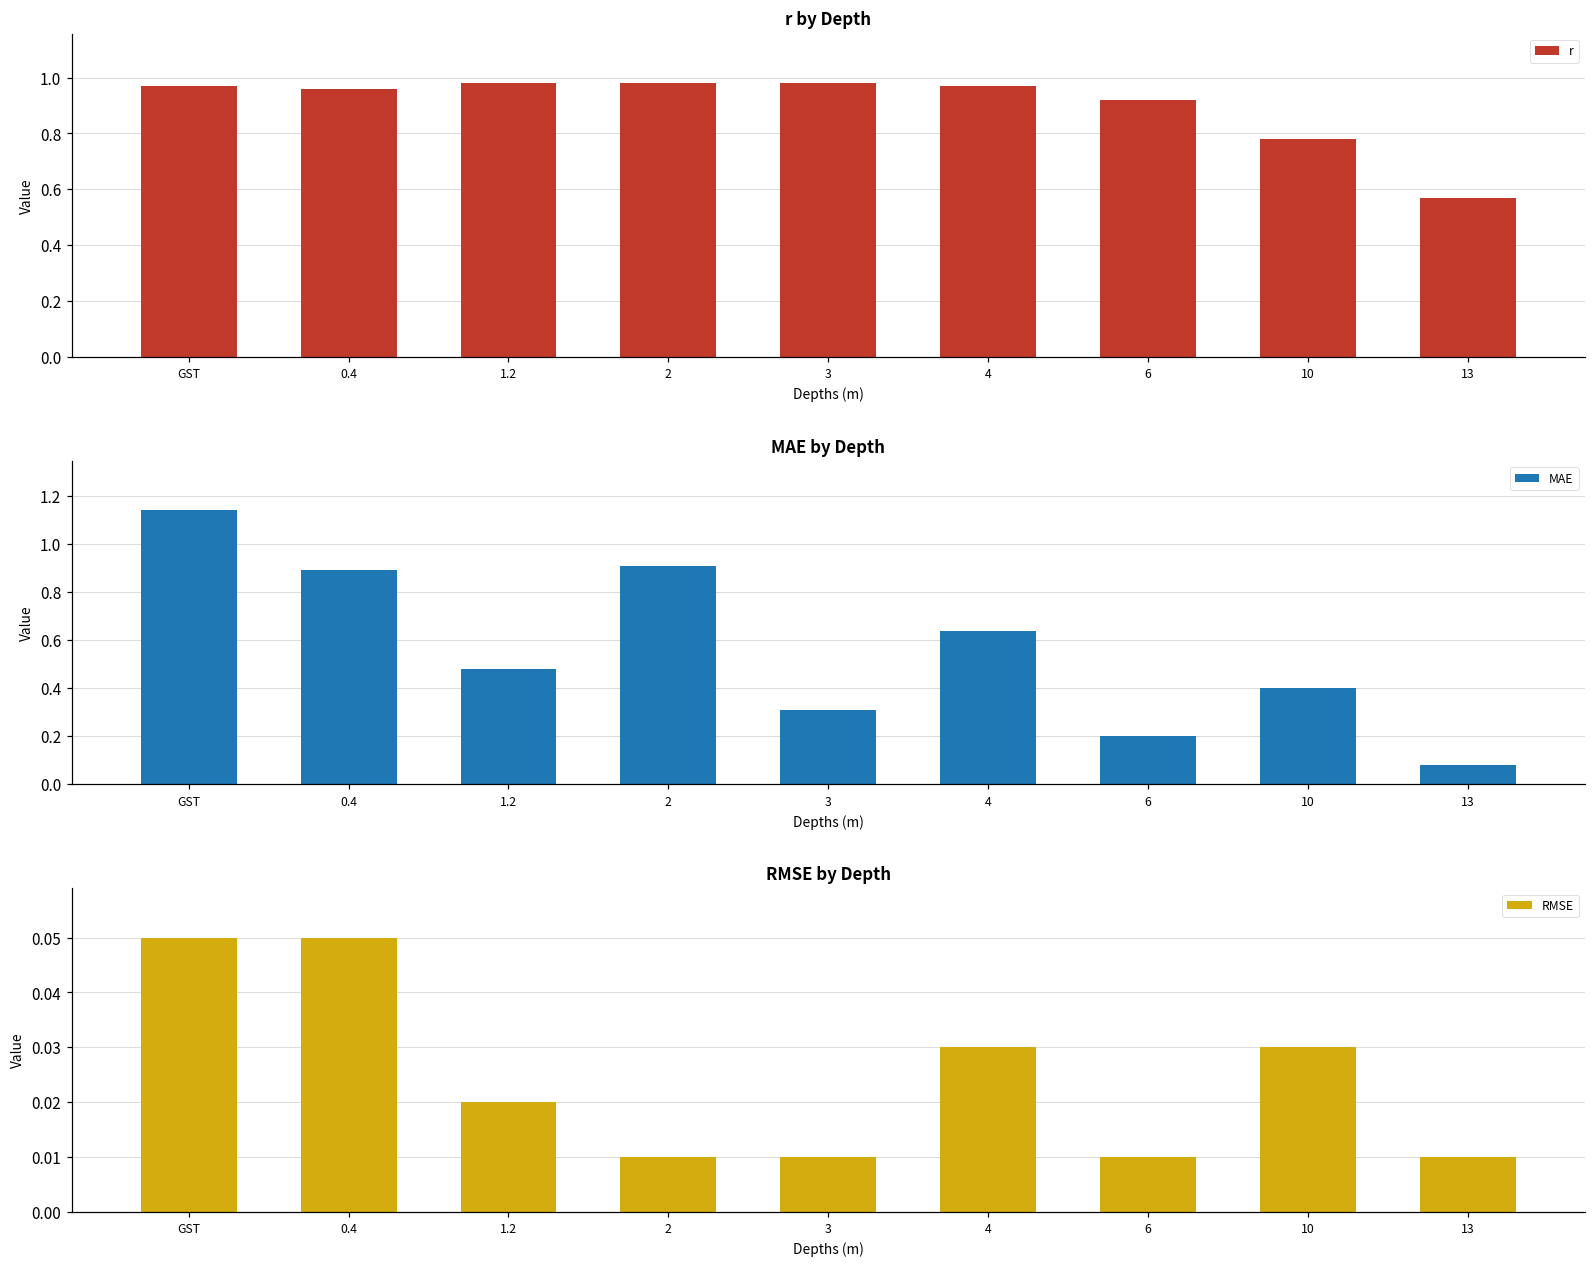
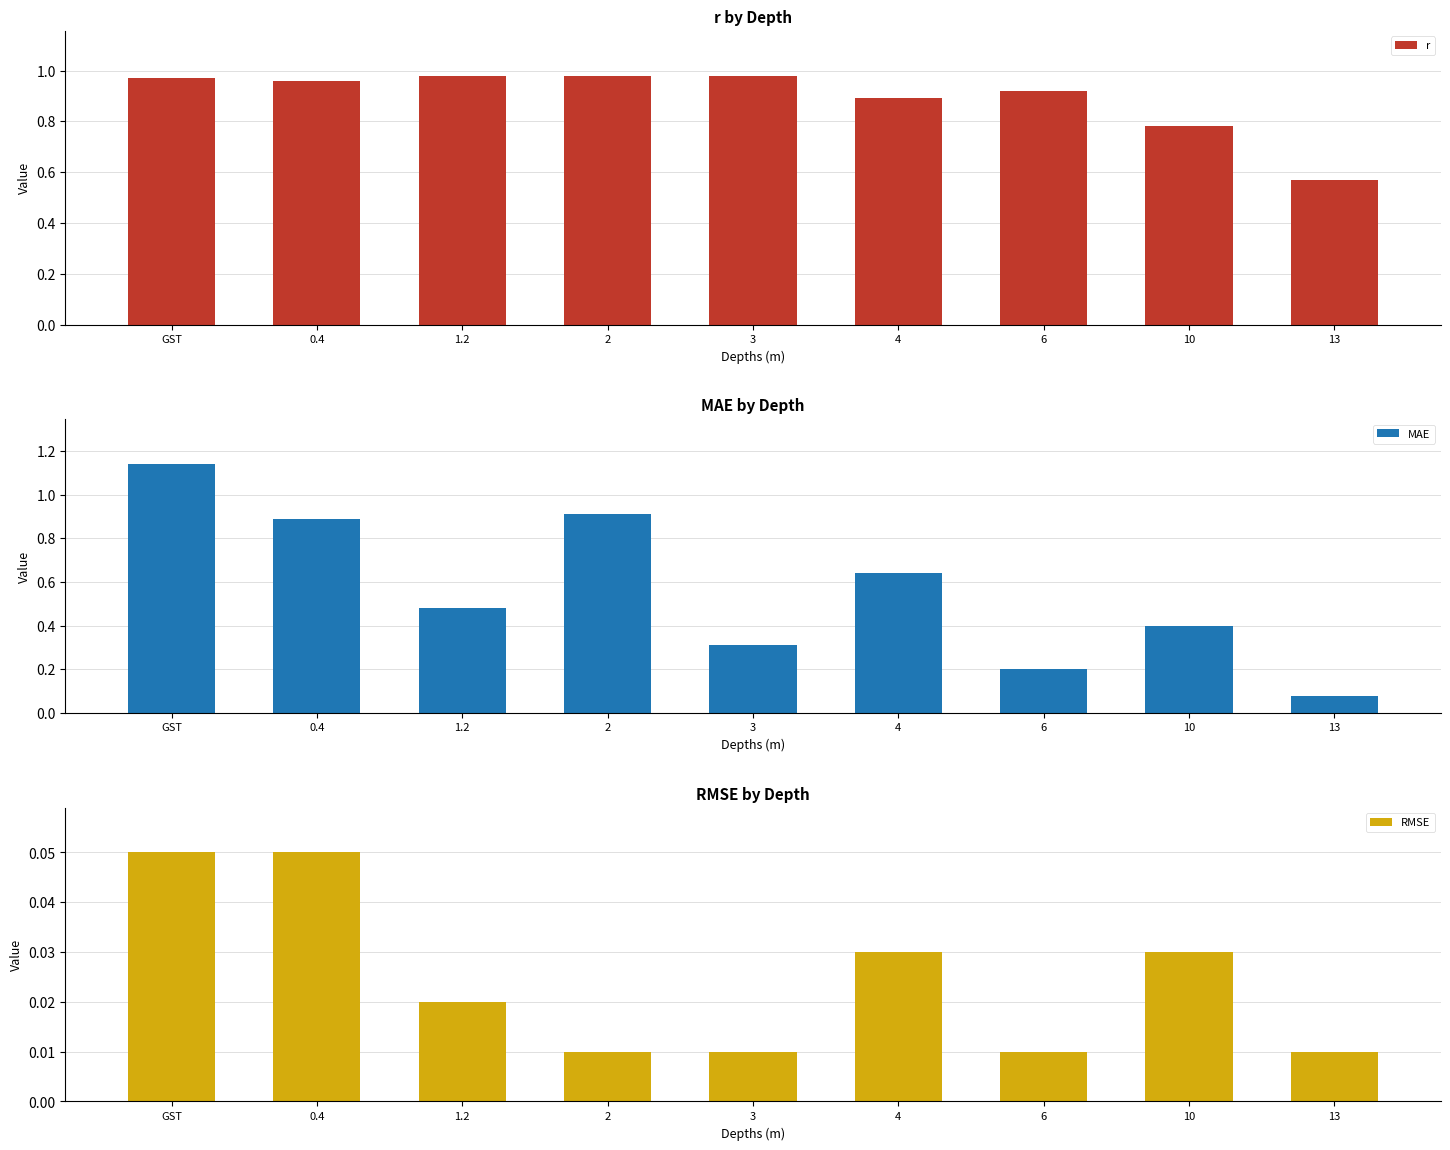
r by Depth, 4: 0.97 -> 0.89
